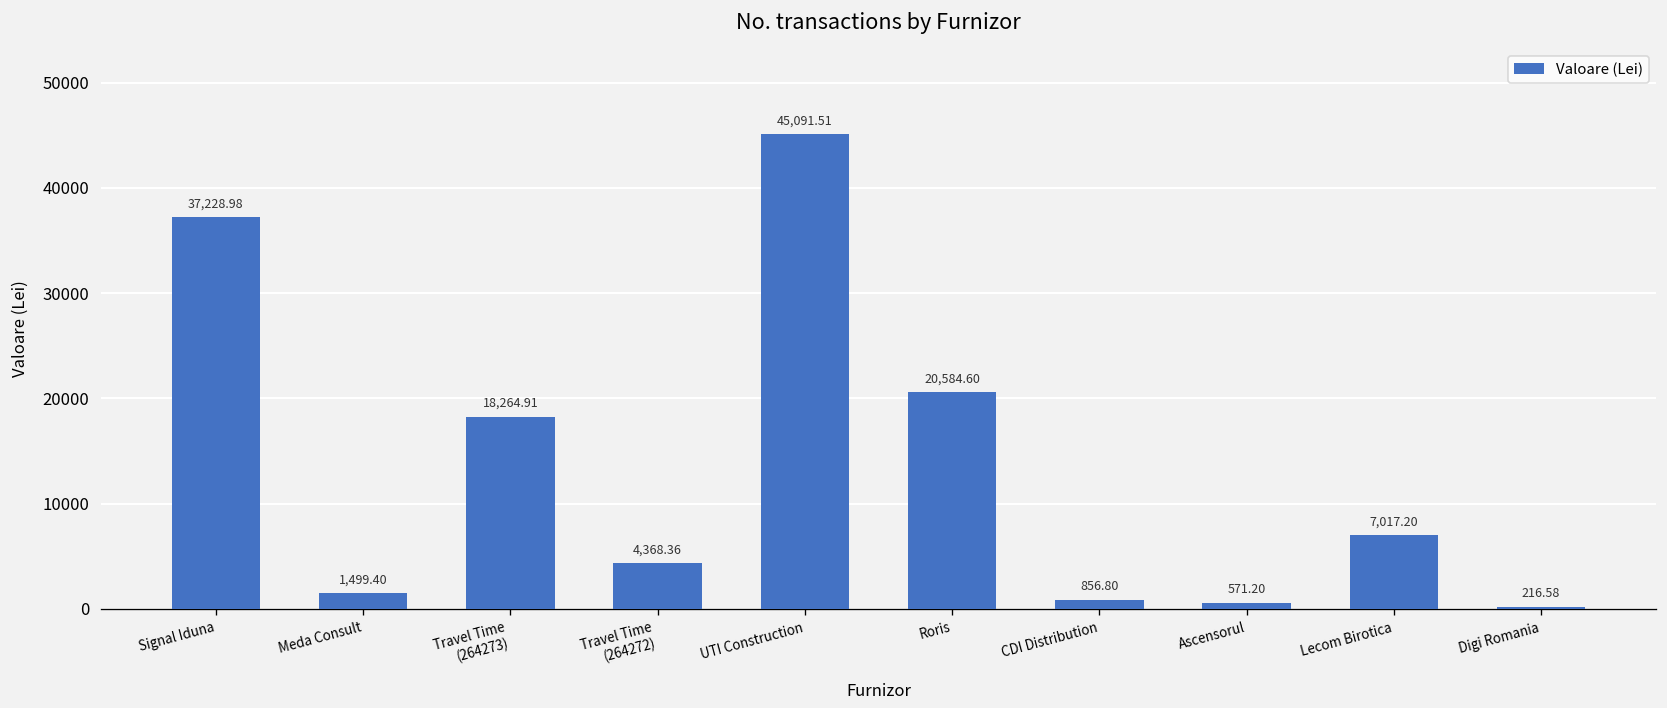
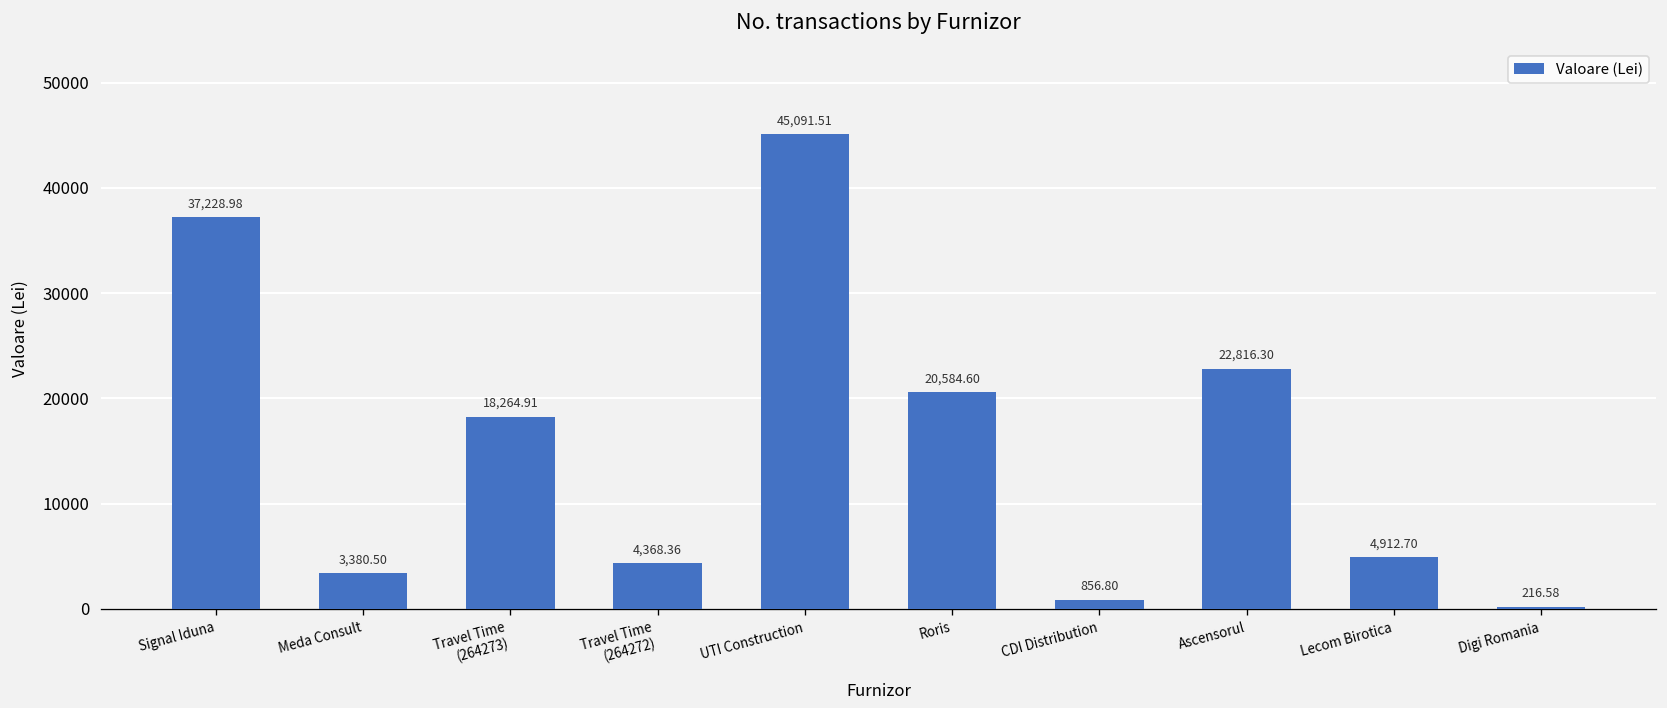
Meda Consult: 1,499.40 -> 3,380.50
Ascensorul: 571.20 -> 22,816.30
Lecom Birotica: 7,017.20 -> 4,912.70
